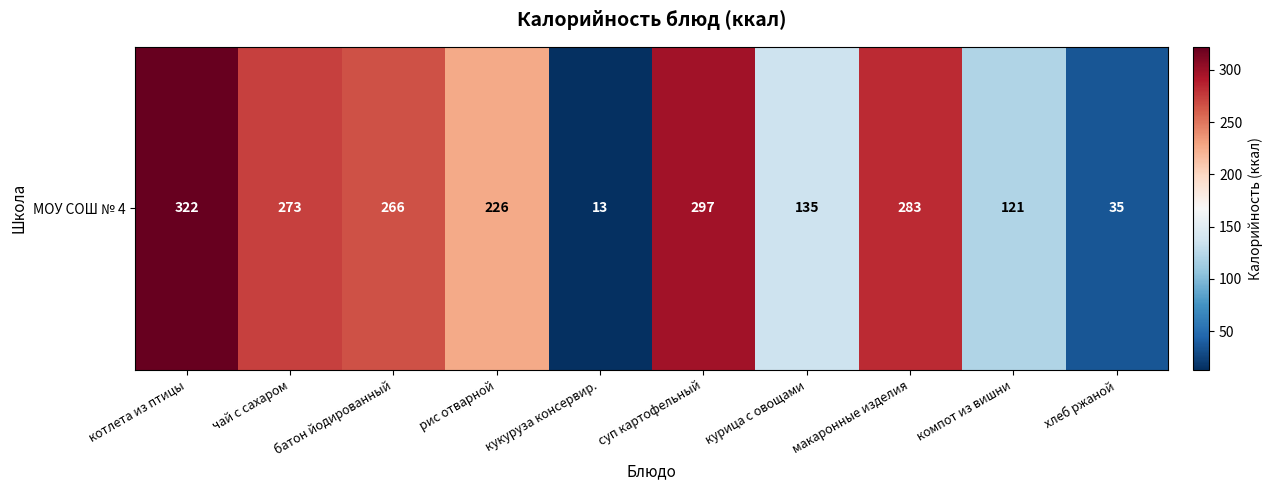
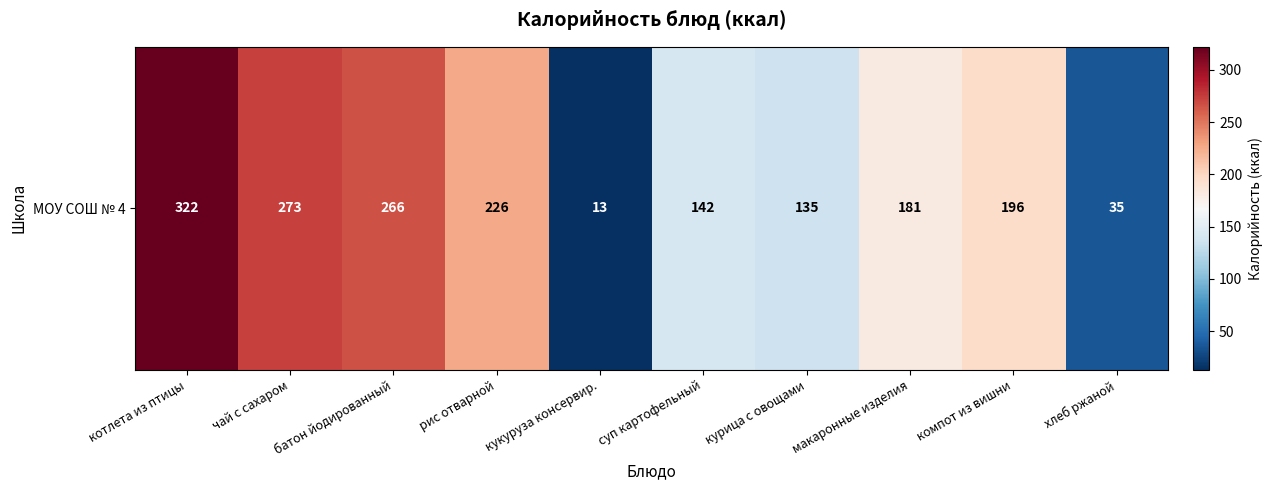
МОУ СОШ № 4, суп картофельный: 297 -> 142
МОУ СОШ № 4, макаронные изделия: 283 -> 181
МОУ СОШ № 4, компот из вишни: 121 -> 196
